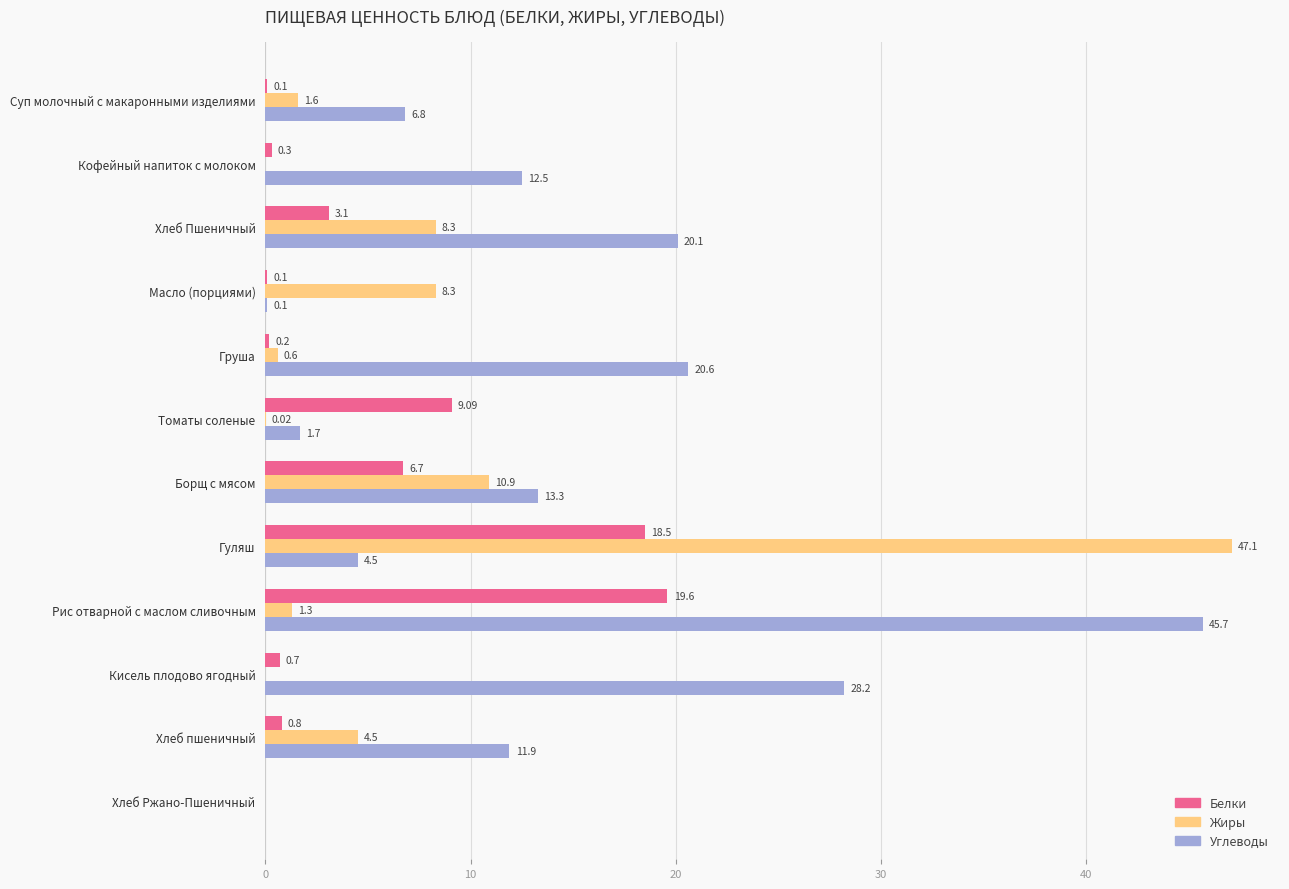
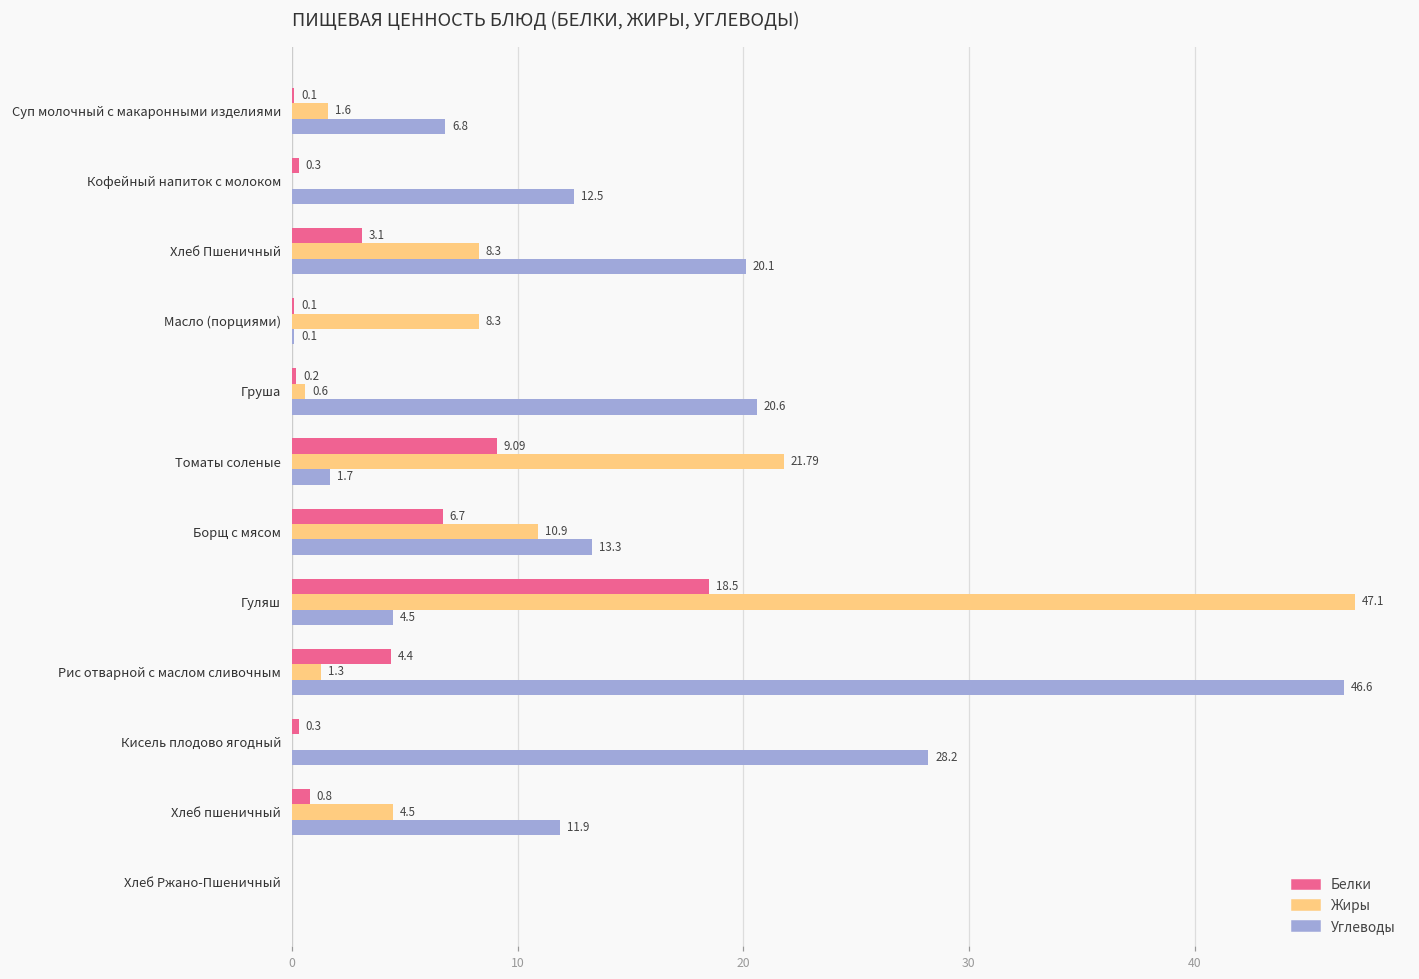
Жиры, Томаты соленые: 0.02 -> 21.79
Белки, Рис отварной с маслом сливочным: 19.6 -> 4.4
Углеводы, Рис отварной с маслом сливочным: 45.7 -> 46.6
Белки, Кисель плодово ягодный: 0.7 -> 0.3
